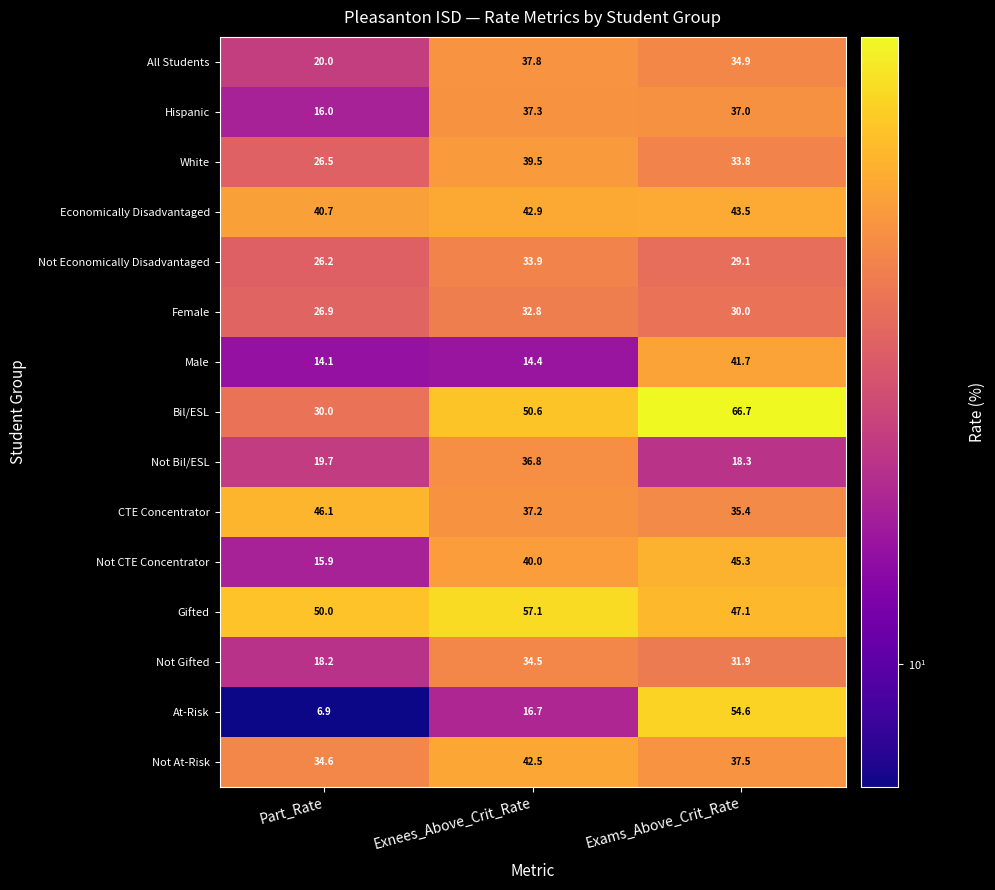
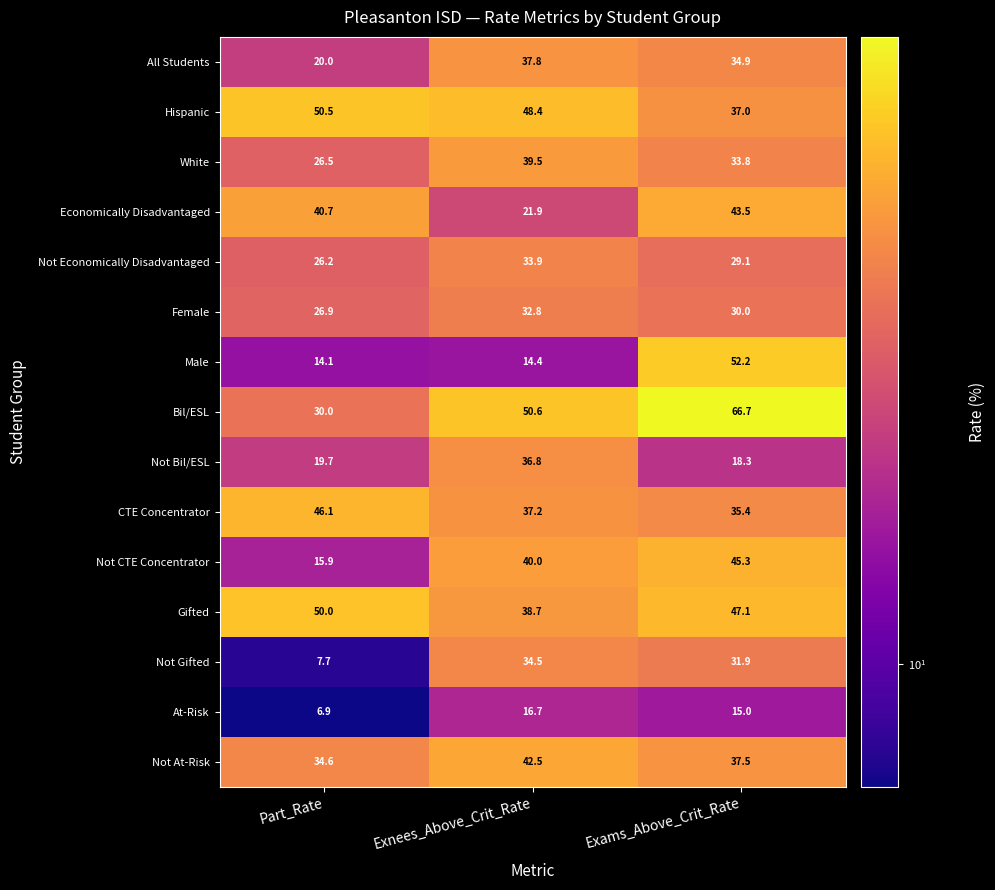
Hispanic, Part_Rate: 16.0 -> 50.5
Hispanic, Exnees_Above_Crit_Rate: 37.3 -> 48.4
Economically Disadvantaged, Exnees_Above_Crit_Rate: 42.9 -> 21.9
Male, Exams_Above_Crit_Rate: 41.7 -> 52.2
Gifted, Exnees_Above_Crit_Rate: 57.1 -> 38.7
Not Gifted, Part_Rate: 18.2 -> 7.7
At-Risk, Exams_Above_Crit_Rate: 54.6 -> 15.0
